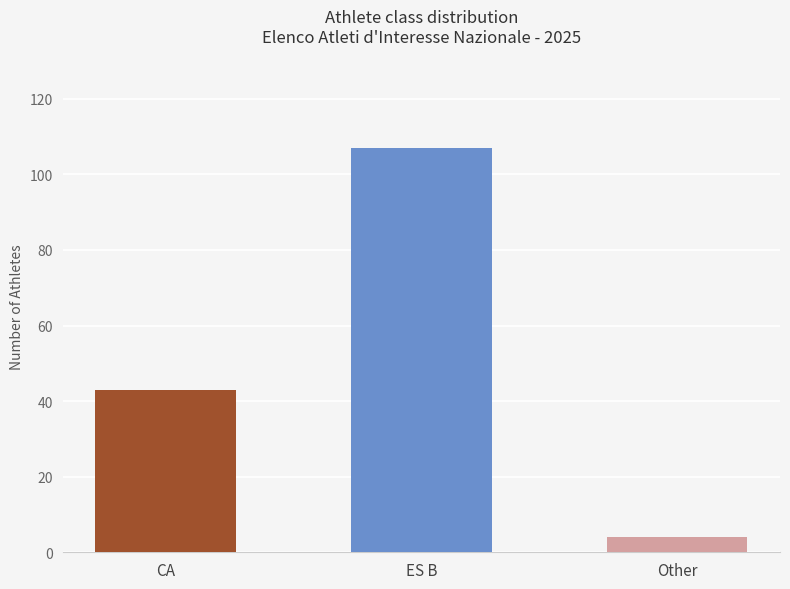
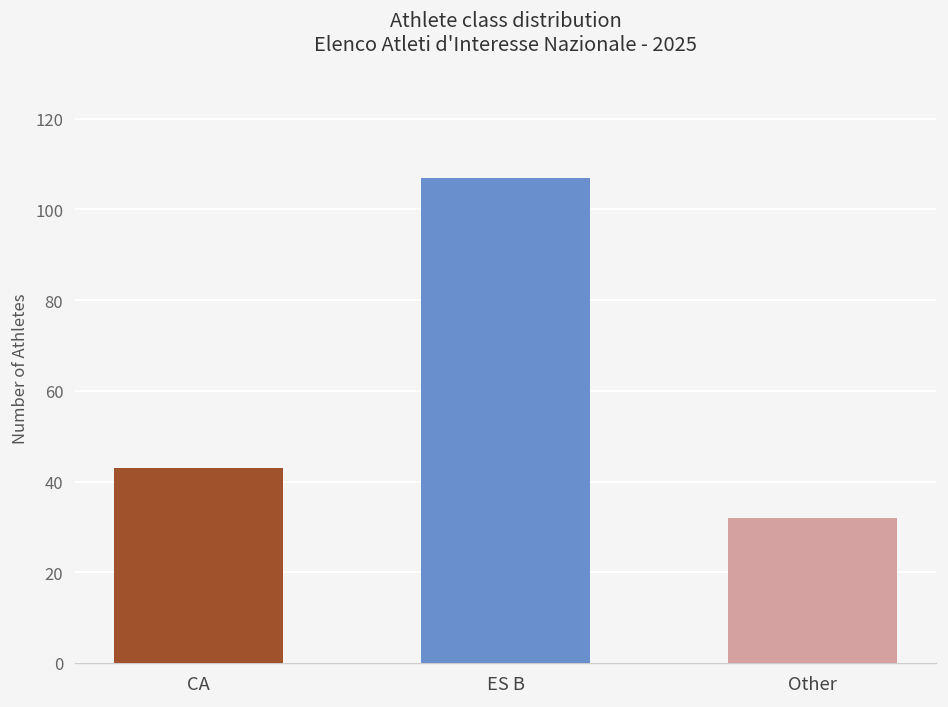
Other: 4 -> 32
